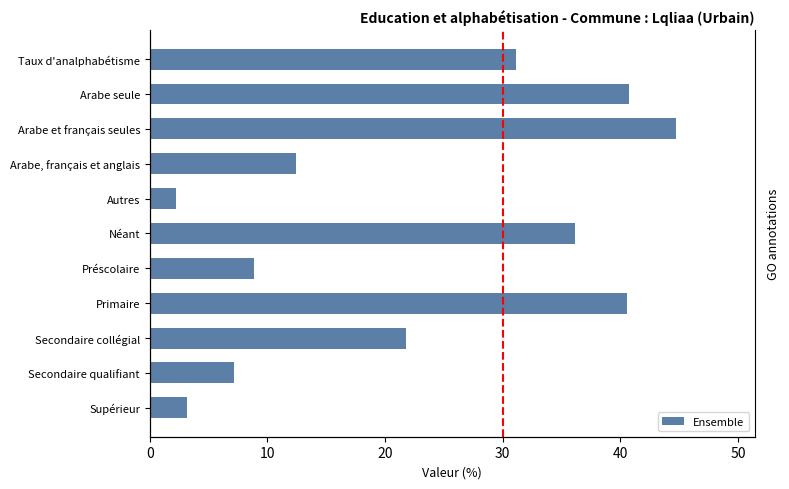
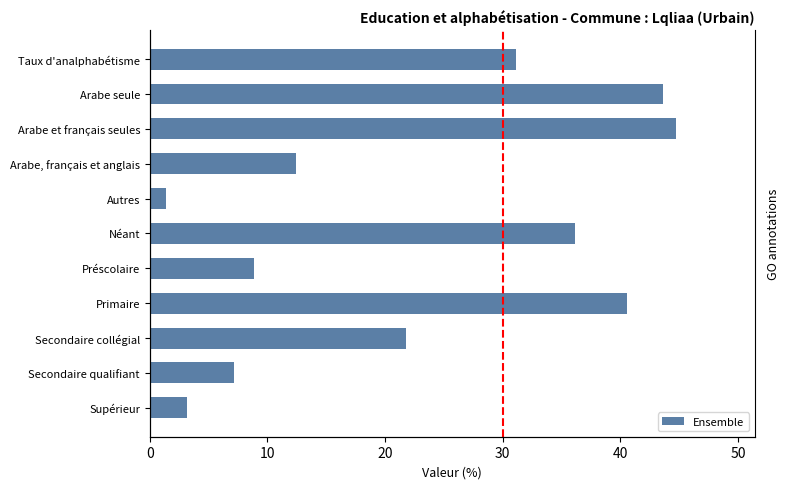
Arabe seule: 40.7 -> 43.6
Autres: 2.2 -> 1.4
